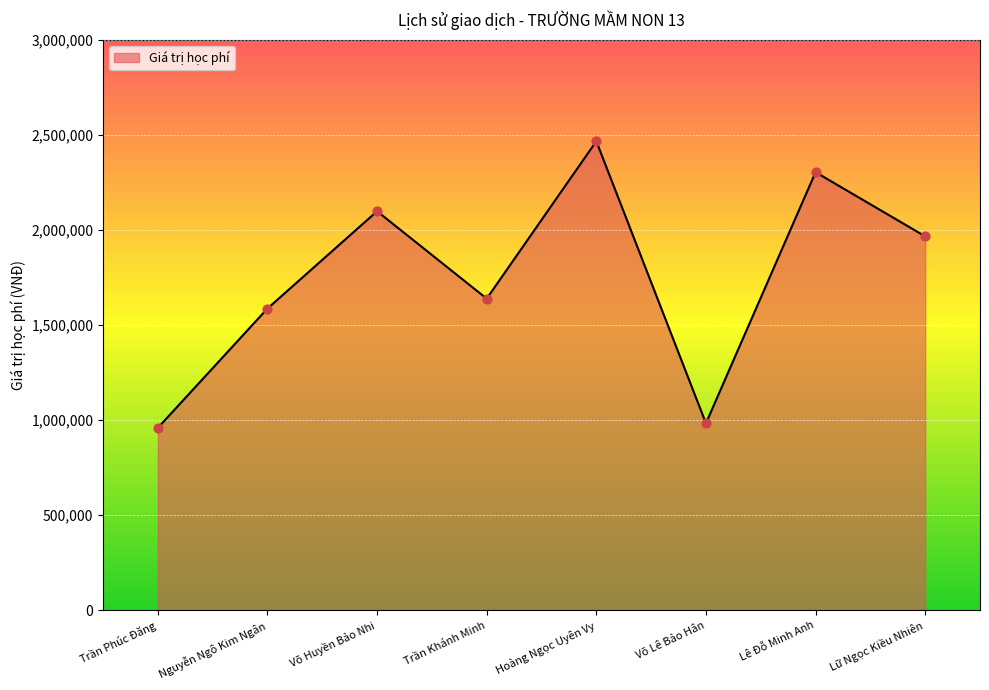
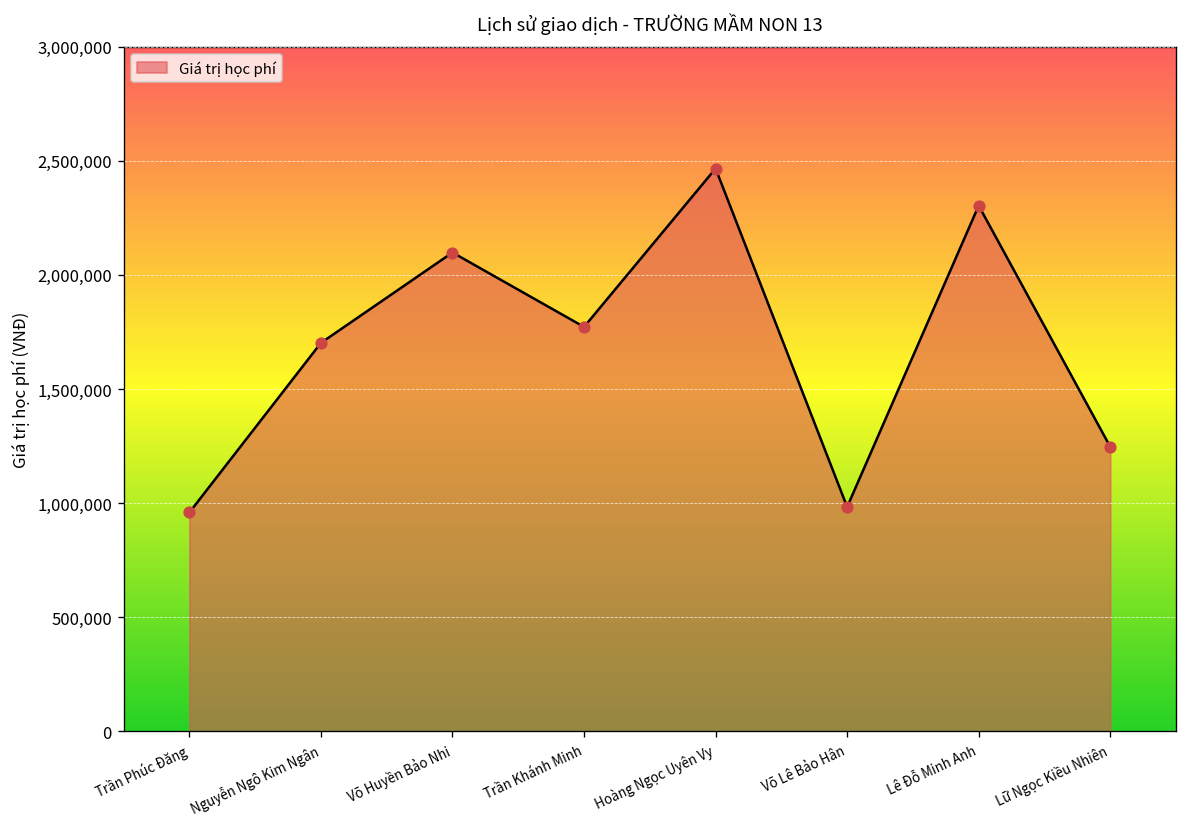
Nguyễn Ngô Kim Ngân: 1,590,000 -> 1,700,000
Trần Khánh Minh: 1,640,000 -> 1,770,000
Lữ Ngọc Kiều Nhiên: 1,970,000 -> 1,250,000
